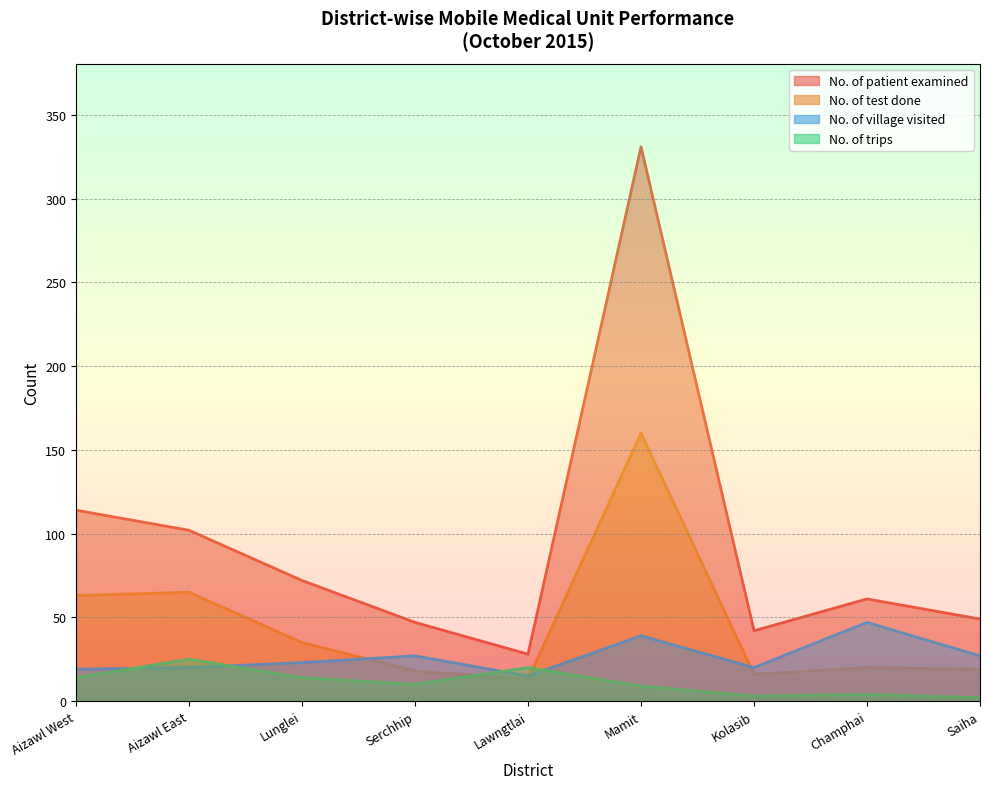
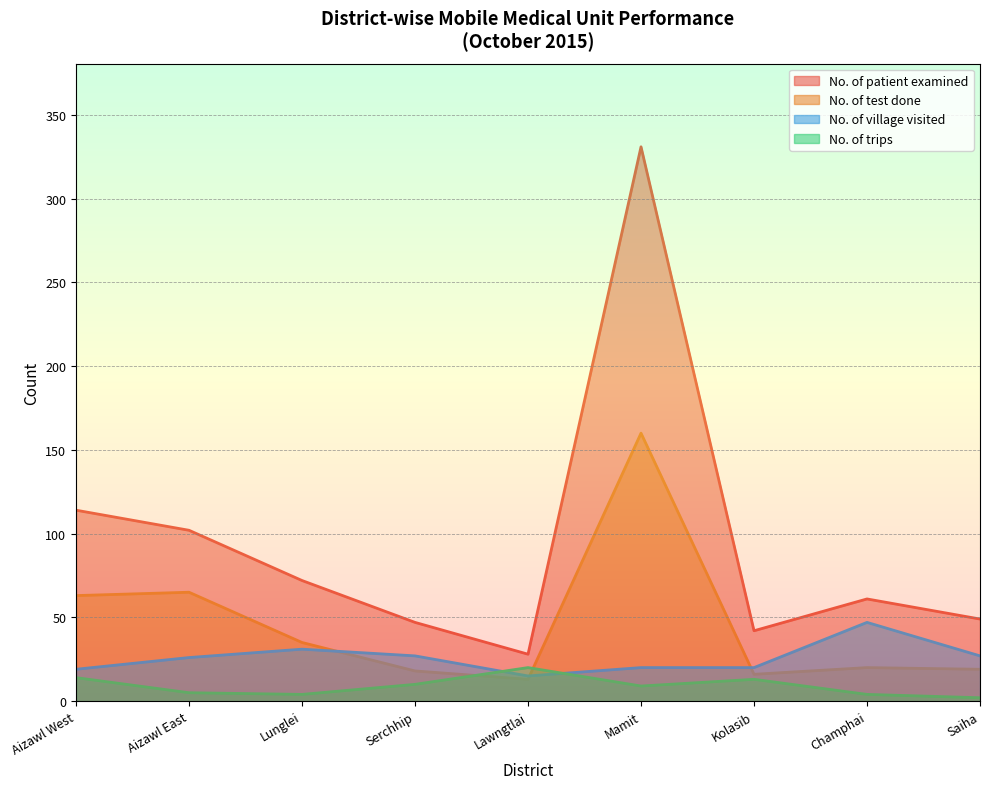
No. of village visited, Aizawl East: 20 -> 26
No. of trips, Aizawl East: 25 -> 5
No. of village visited, Lunglei: 23 -> 31
No. of trips, Lunglei: 14 -> 4
No. of village visited, Mamit: 39 -> 20
No. of trips, Kolasib: 3 -> 13
